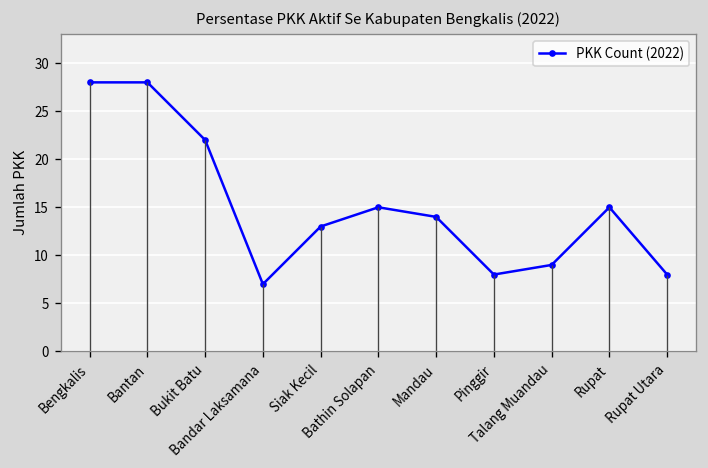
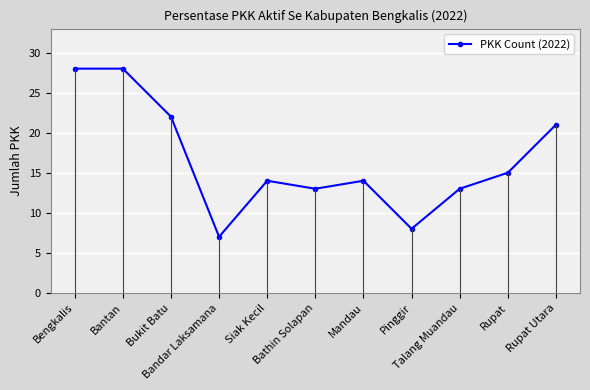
Siak Kecil: 13 -> 14
Bathin Solapan: 15 -> 13
Talang Muandau: 9 -> 13
Rupat Utara: 8 -> 21
